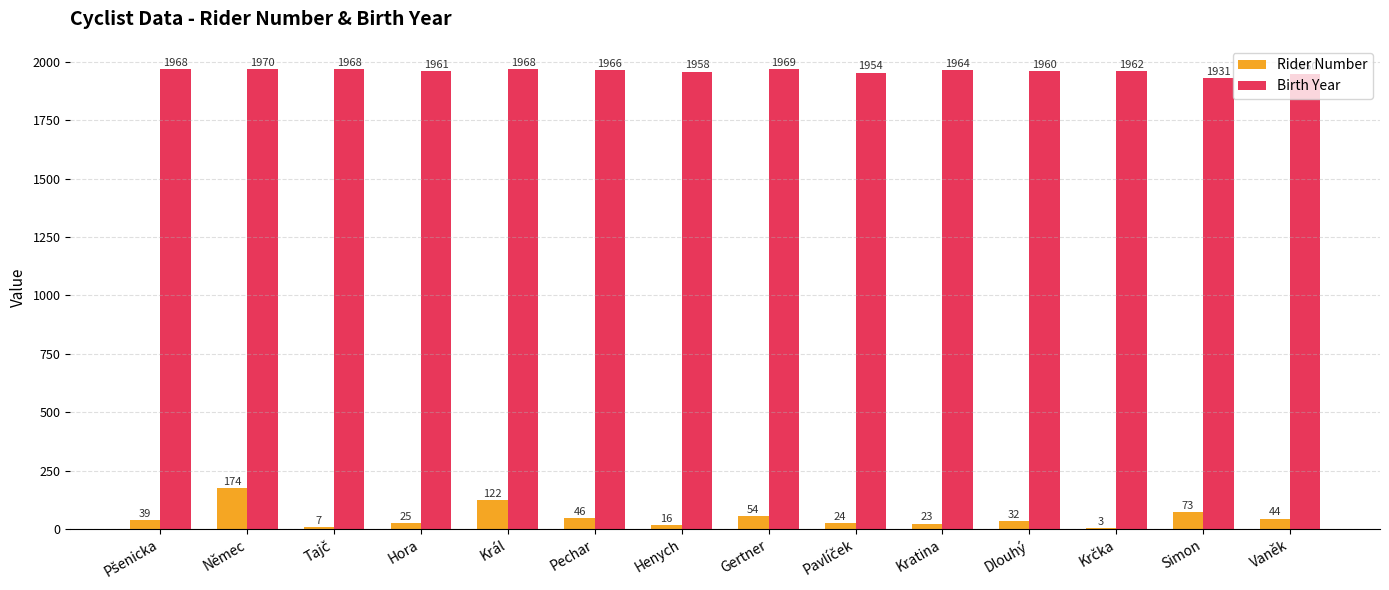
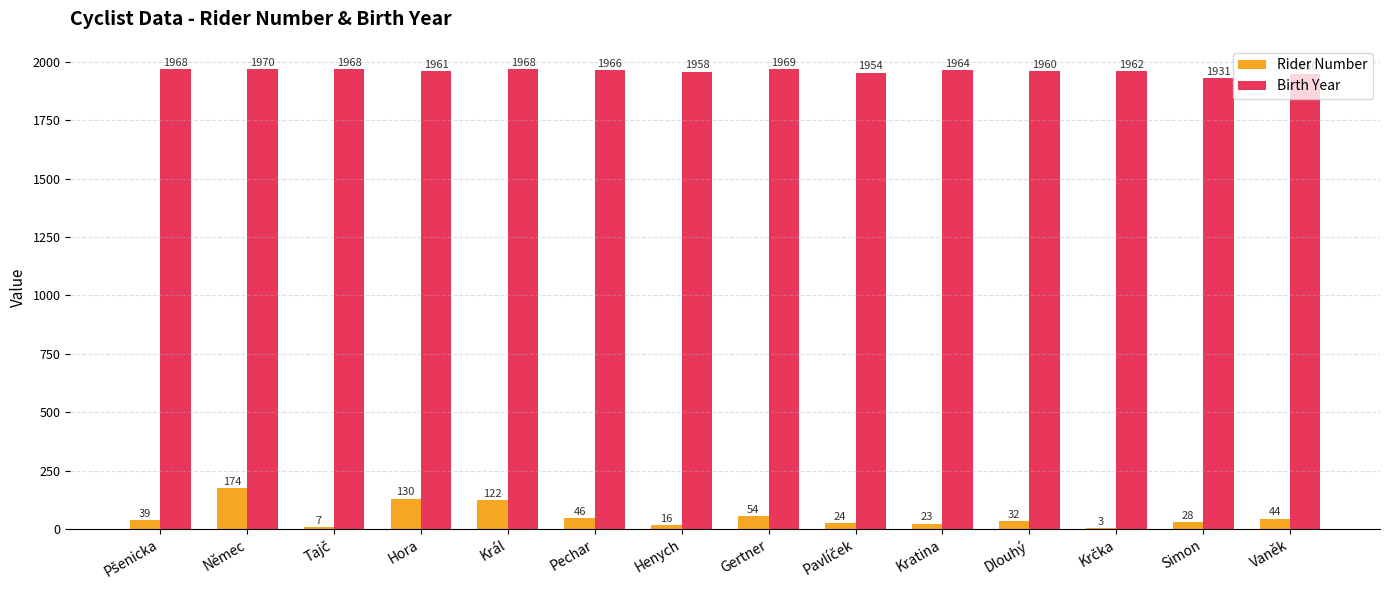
Rider Number, Hora: 25 -> 130
Rider Number, Simon: 73 -> 28
